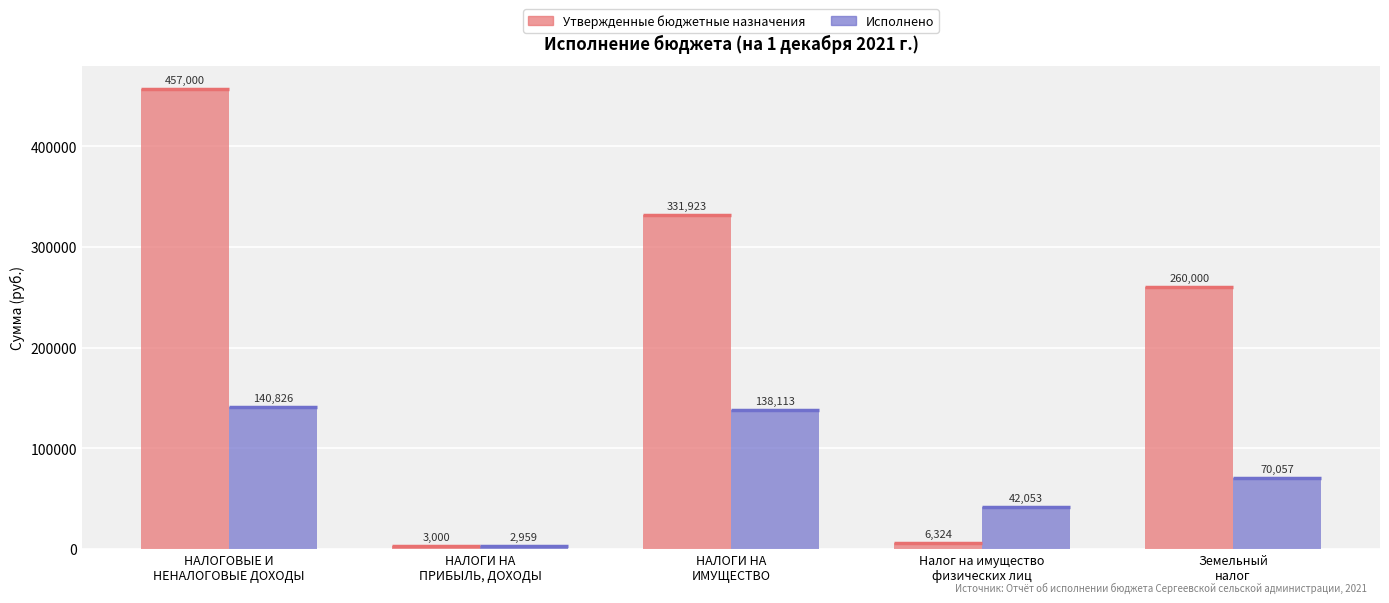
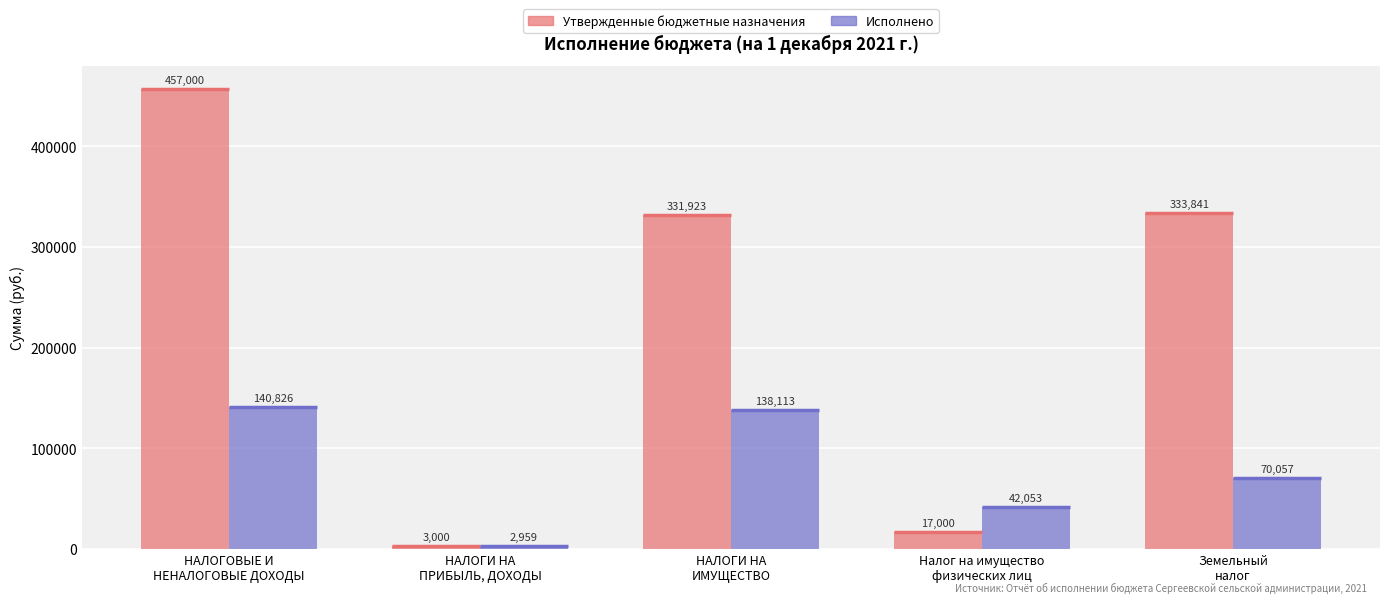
Утвержденные бюджетные назначения, Налог на имущество физических лиц: 6,324 -> 17,000
Утвержденные бюджетные назначения, Земельный налог: 260,000 -> 333,841
